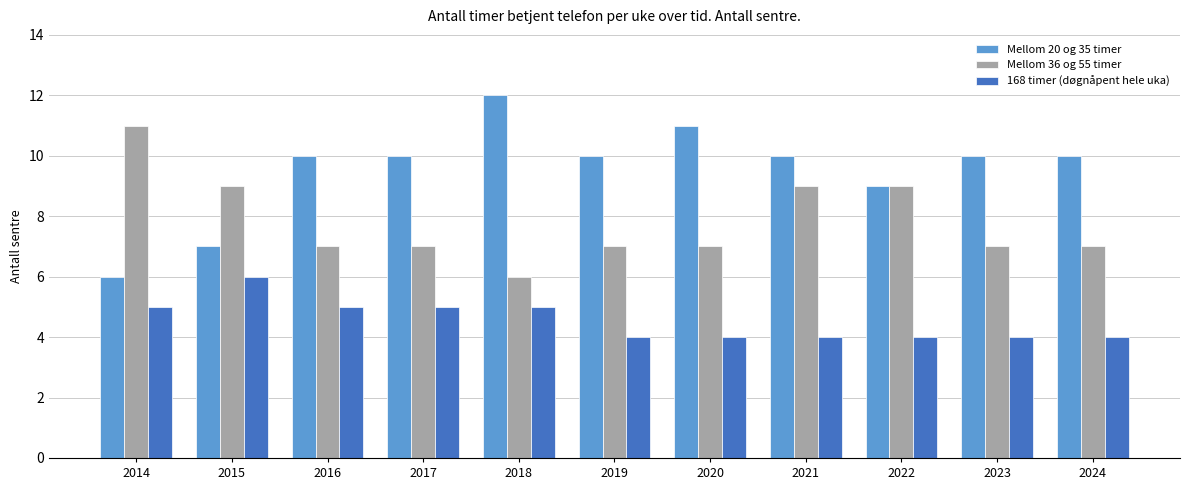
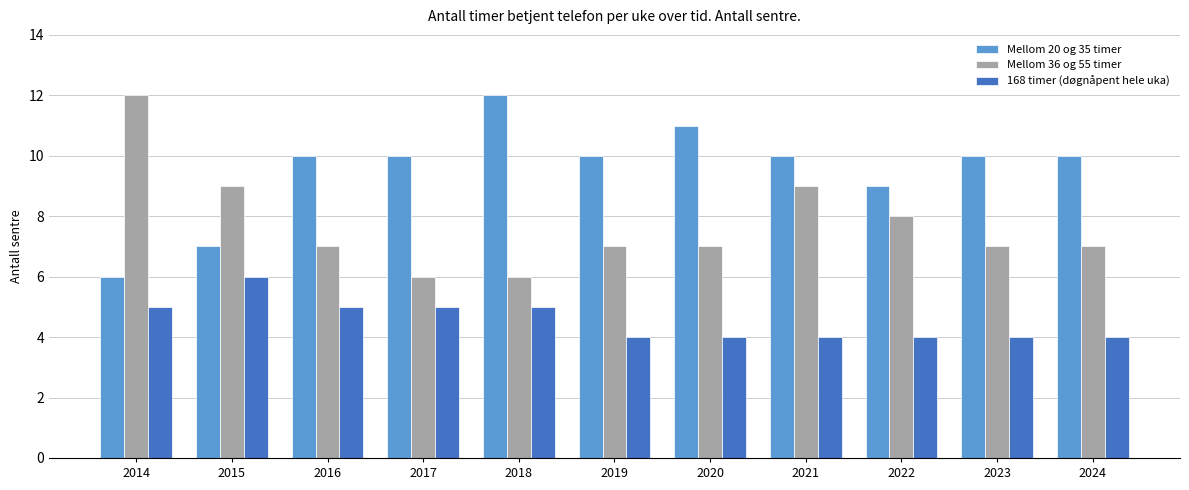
Mellom 36 og 55 timer, 2014: 11 -> 12
Mellom 36 og 55 timer, 2017: 7 -> 6
Mellom 36 og 55 timer, 2022: 9 -> 8
